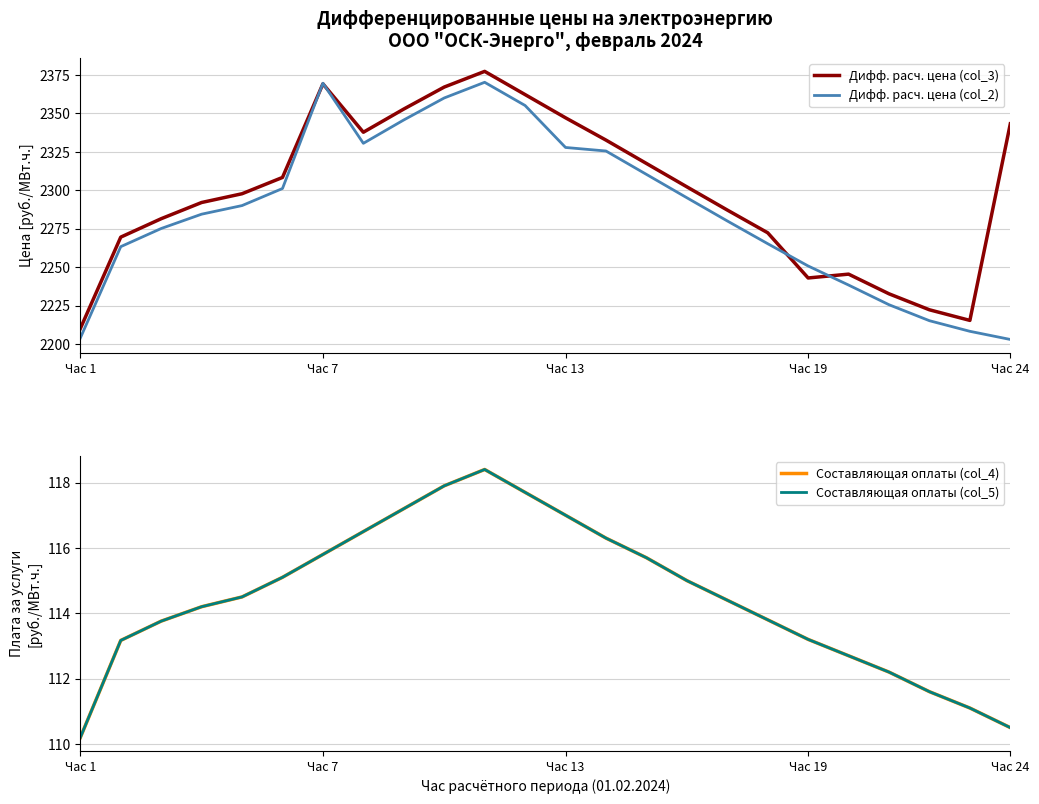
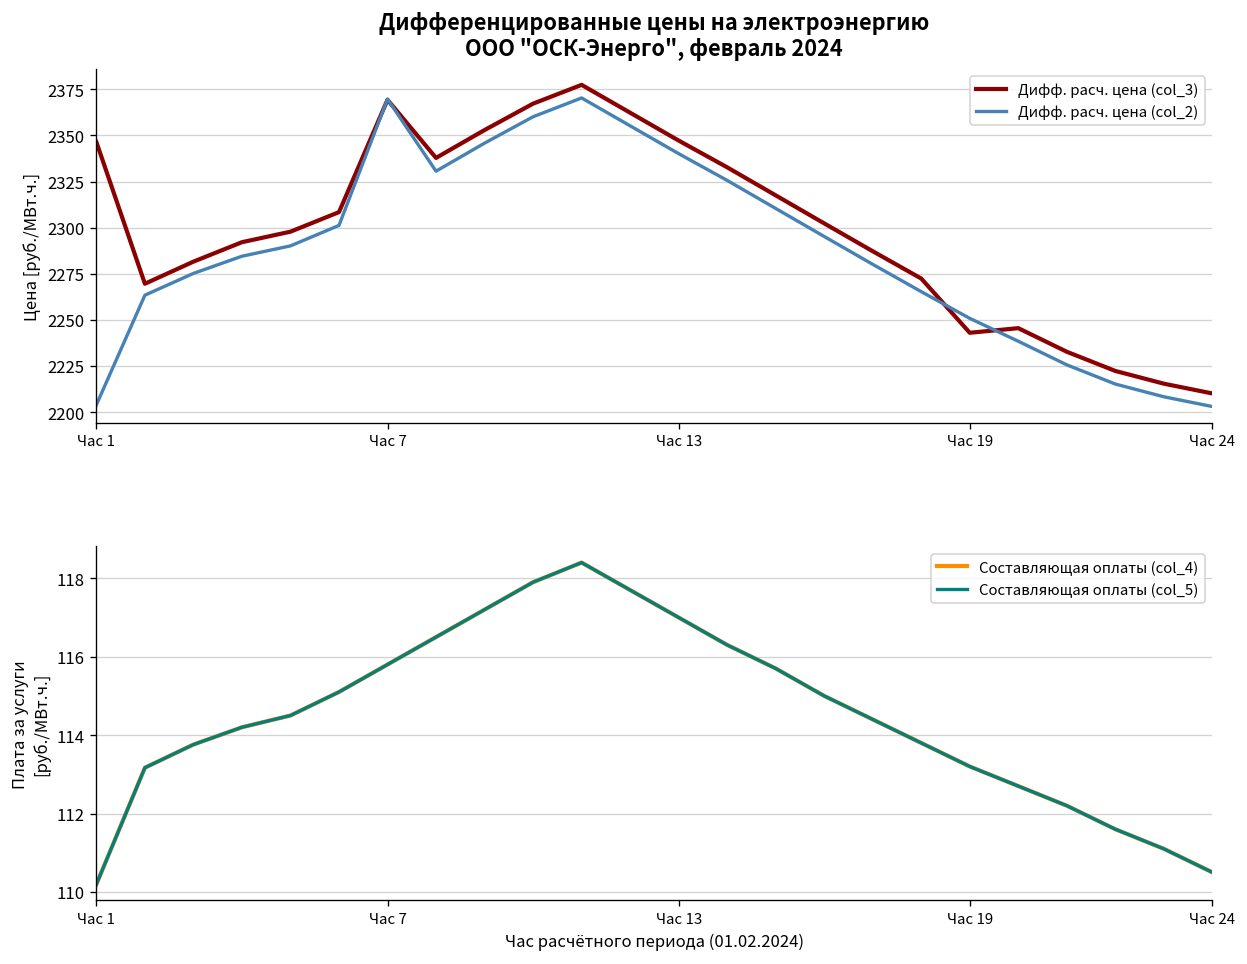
Дифференцированные цены на электроэнергию ООО "ОСК-Энерго", февраль 2024, Дифф. расч. цена (col_3), Час 1: 2210 -> 2346
Дифференцированные цены на электроэнергию ООО "ОСК-Энерго", февраль 2024, Дифф. расч. цена (col_2), Час 13: 2328 -> 2340
Дифференцированные цены на электроэнергию ООО "ОСК-Энерго", февраль 2024, Дифф. расч. цена (col_3), Час 24: 2343 -> 2210
